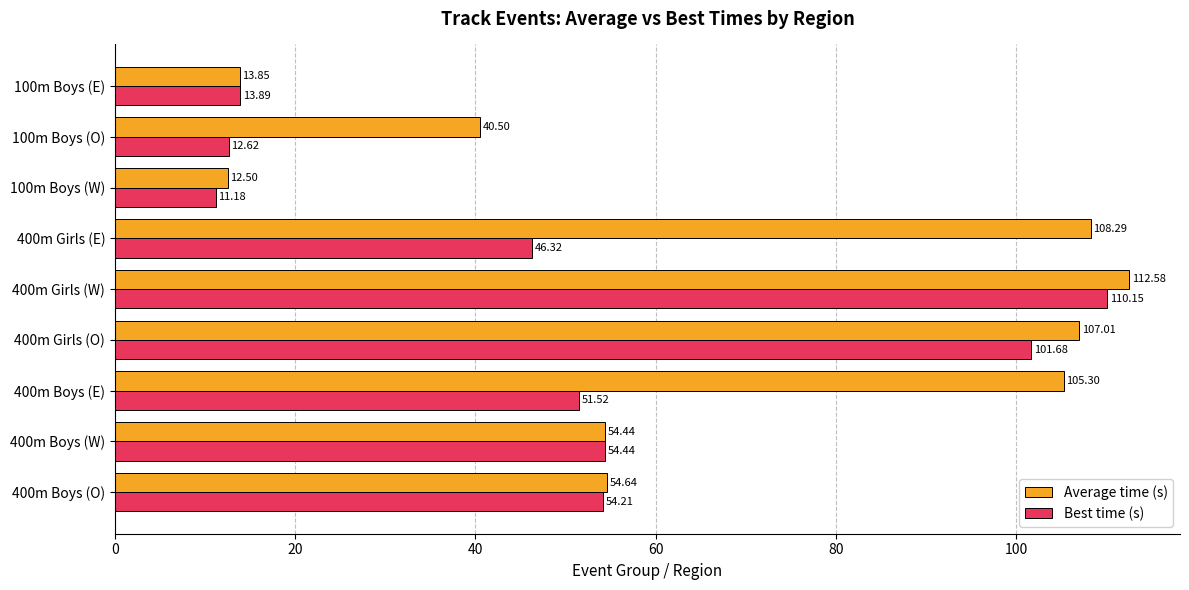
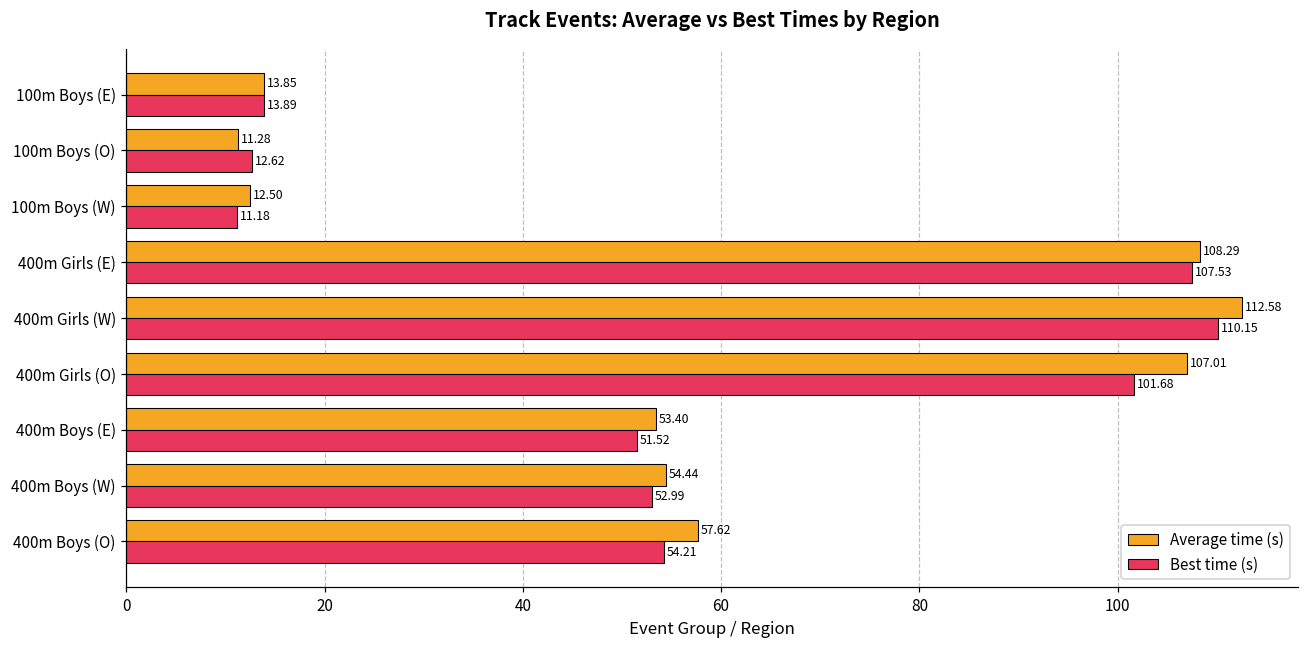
Average time (s), 100m Boys (O): 40.50 -> 11.28
Best time (s), 400m Girls (E): 46.32 -> 107.53
Average time (s), 400m Boys (E): 105.30 -> 53.40
Best time (s), 400m Boys (W): 54.44 -> 52.99
Average time (s), 400m Boys (O): 54.64 -> 57.62
